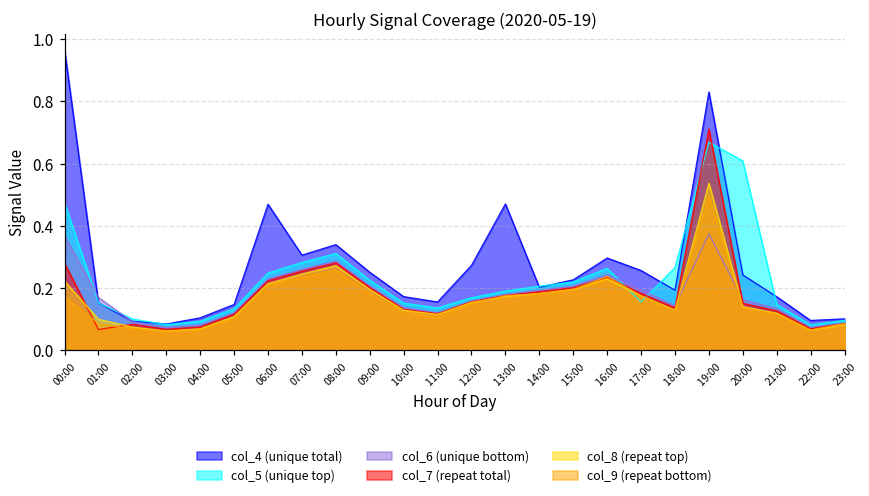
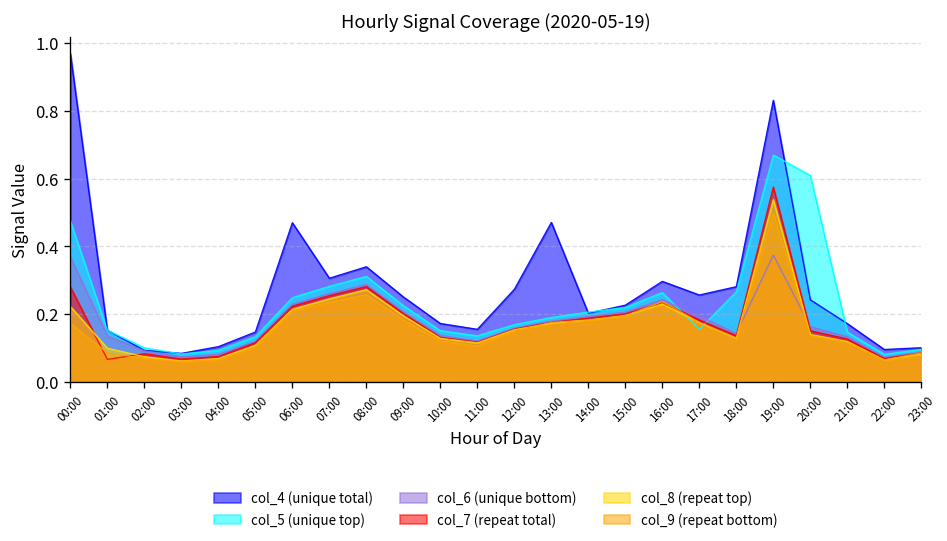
col_6 (unique bottom), 01:00: 0.17 -> 0.14
col_4 (unique total), 18:00: 0.19 -> 0.28
col_7 (repeat total), 19:00: 0.71 -> 0.57
